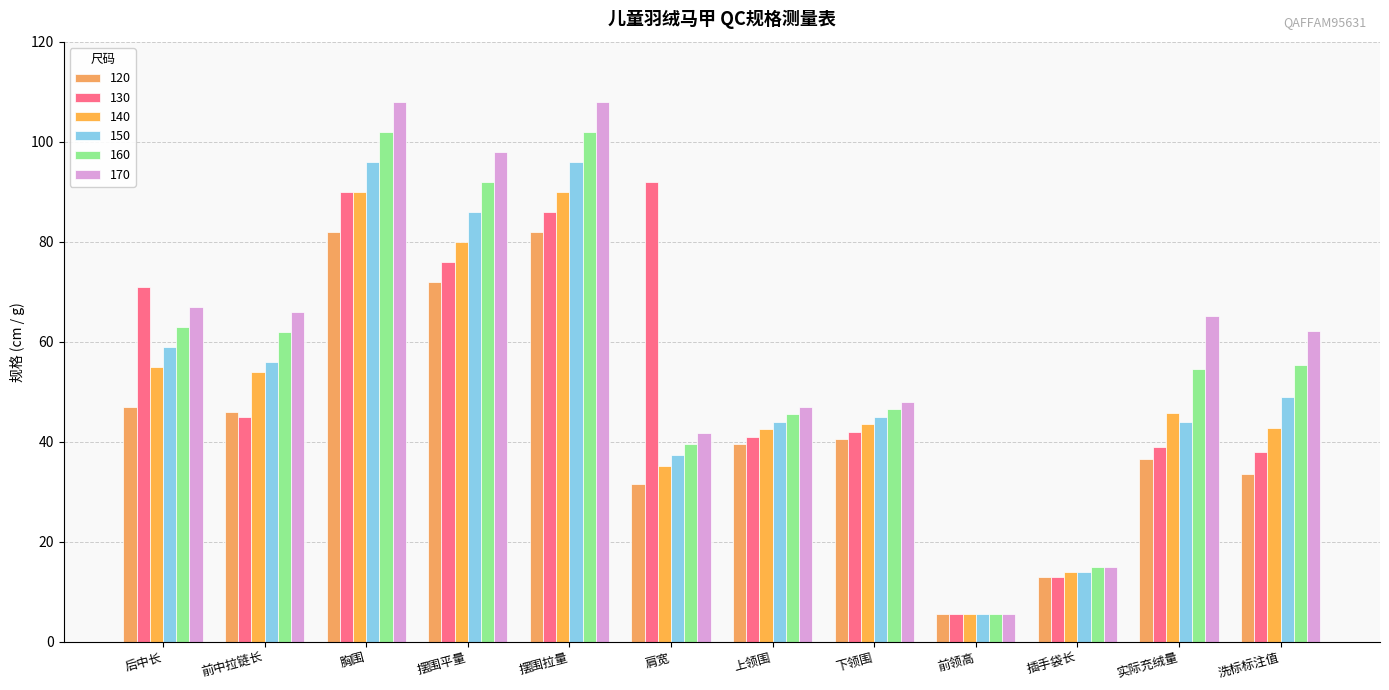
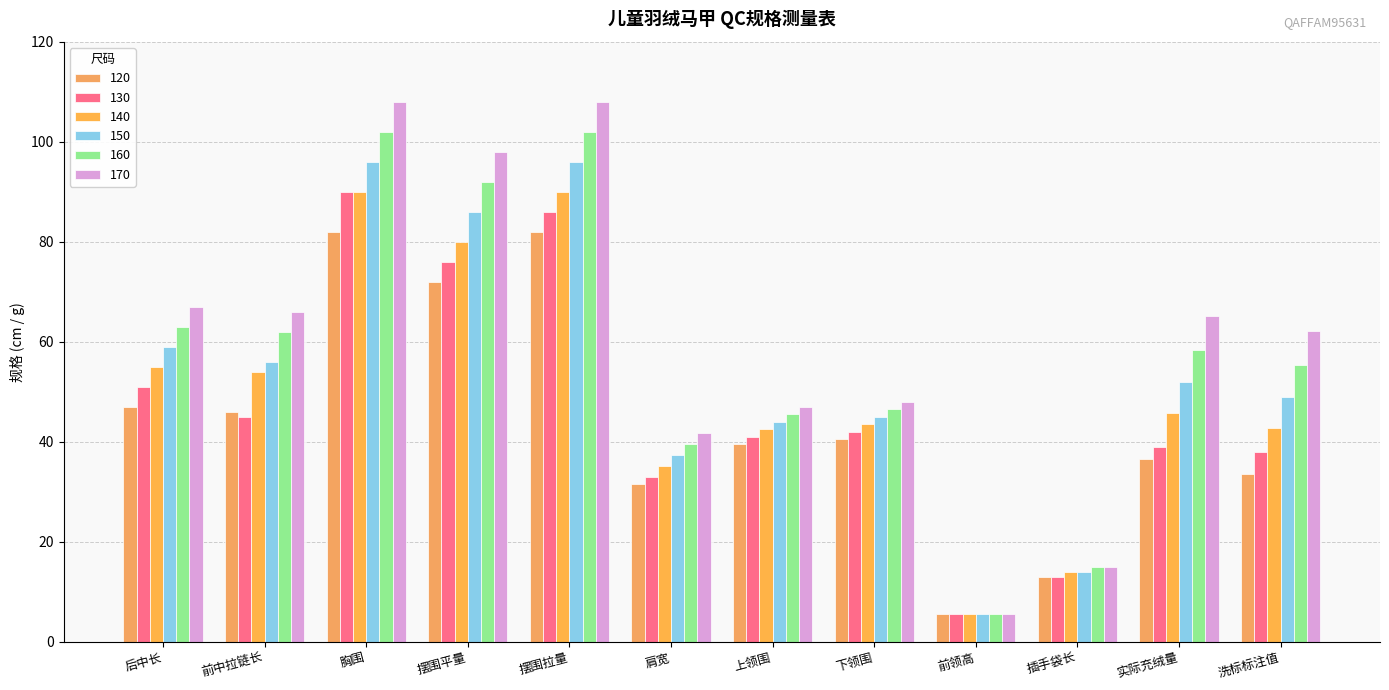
130, 后中长: 71 -> 51
130, 肩宽: 92 -> 33
150, 实际充绒量: 44 -> 52
160, 实际充绒量: 55 -> 58
